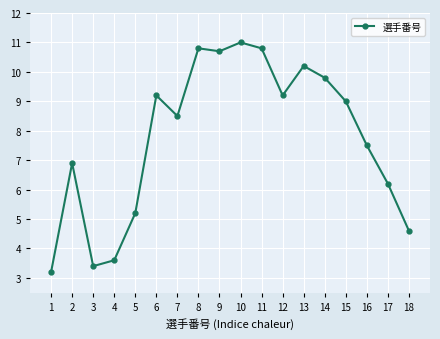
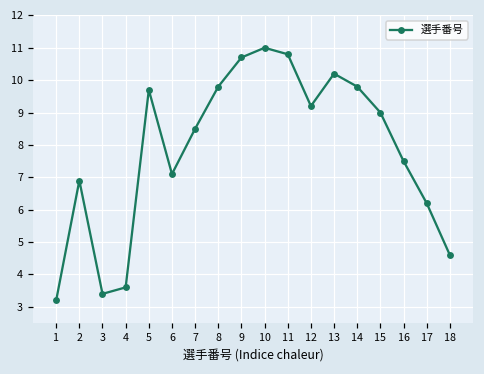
5: 5.2 -> 9.7
6: 9.2 -> 7.1
8: 10.8 -> 9.8
